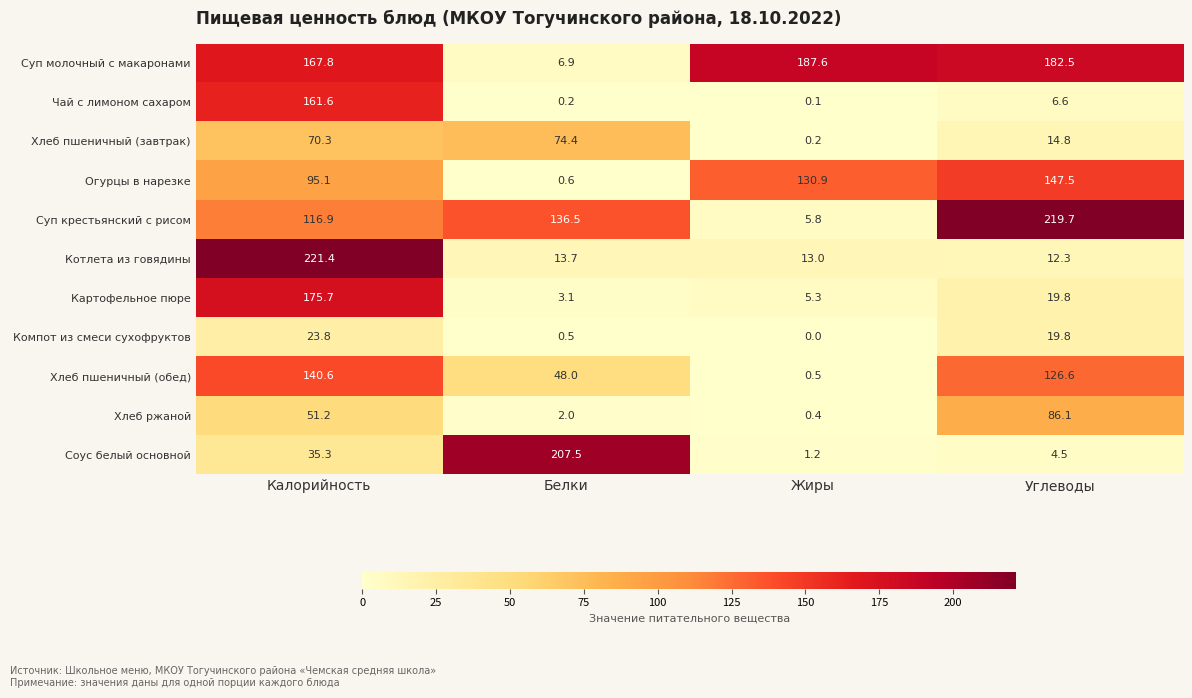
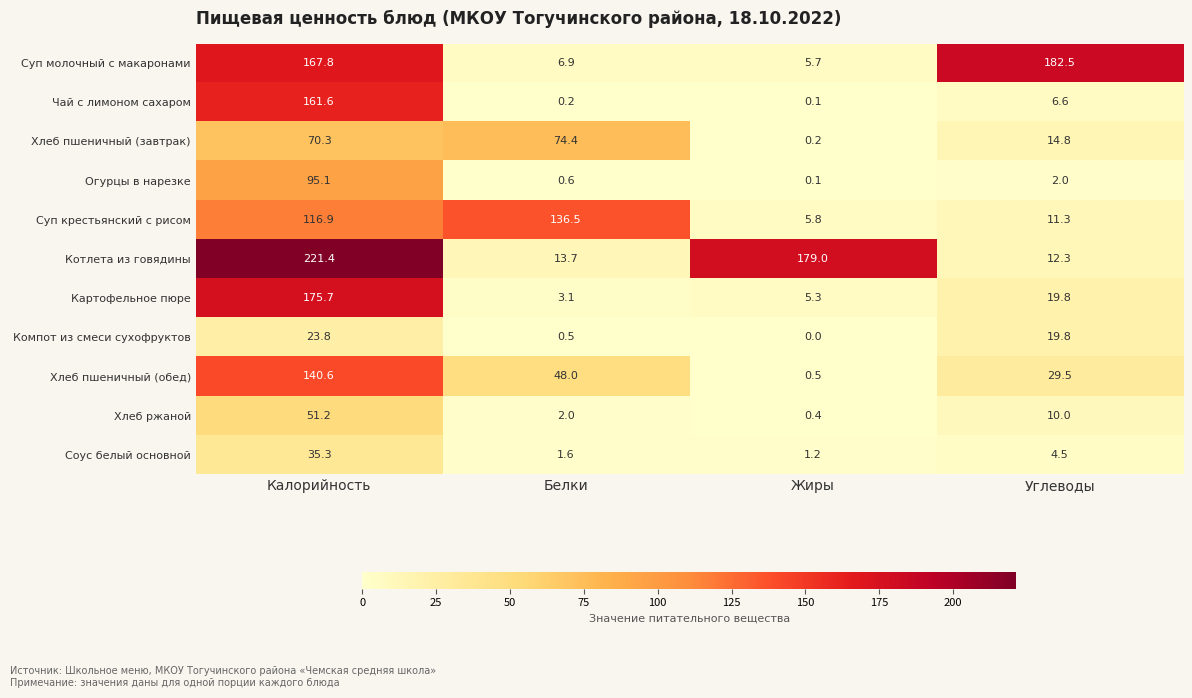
Суп молочный с макаронами, Жиры: 187.6 -> 5.7
Огурцы в нарезке, Жиры: 130.9 -> 0.1
Огурцы в нарезке, Углеводы: 147.5 -> 2.0
Суп крестьянский с рисом, Углеводы: 219.7 -> 11.3
Котлета из говядины, Жиры: 13.0 -> 179.0
Хлеб пшеничный (обед), Углеводы: 126.6 -> 29.5
Хлеб ржаной, Углеводы: 86.1 -> 10.0
Соус белый основной, Белки: 207.5 -> 1.6
